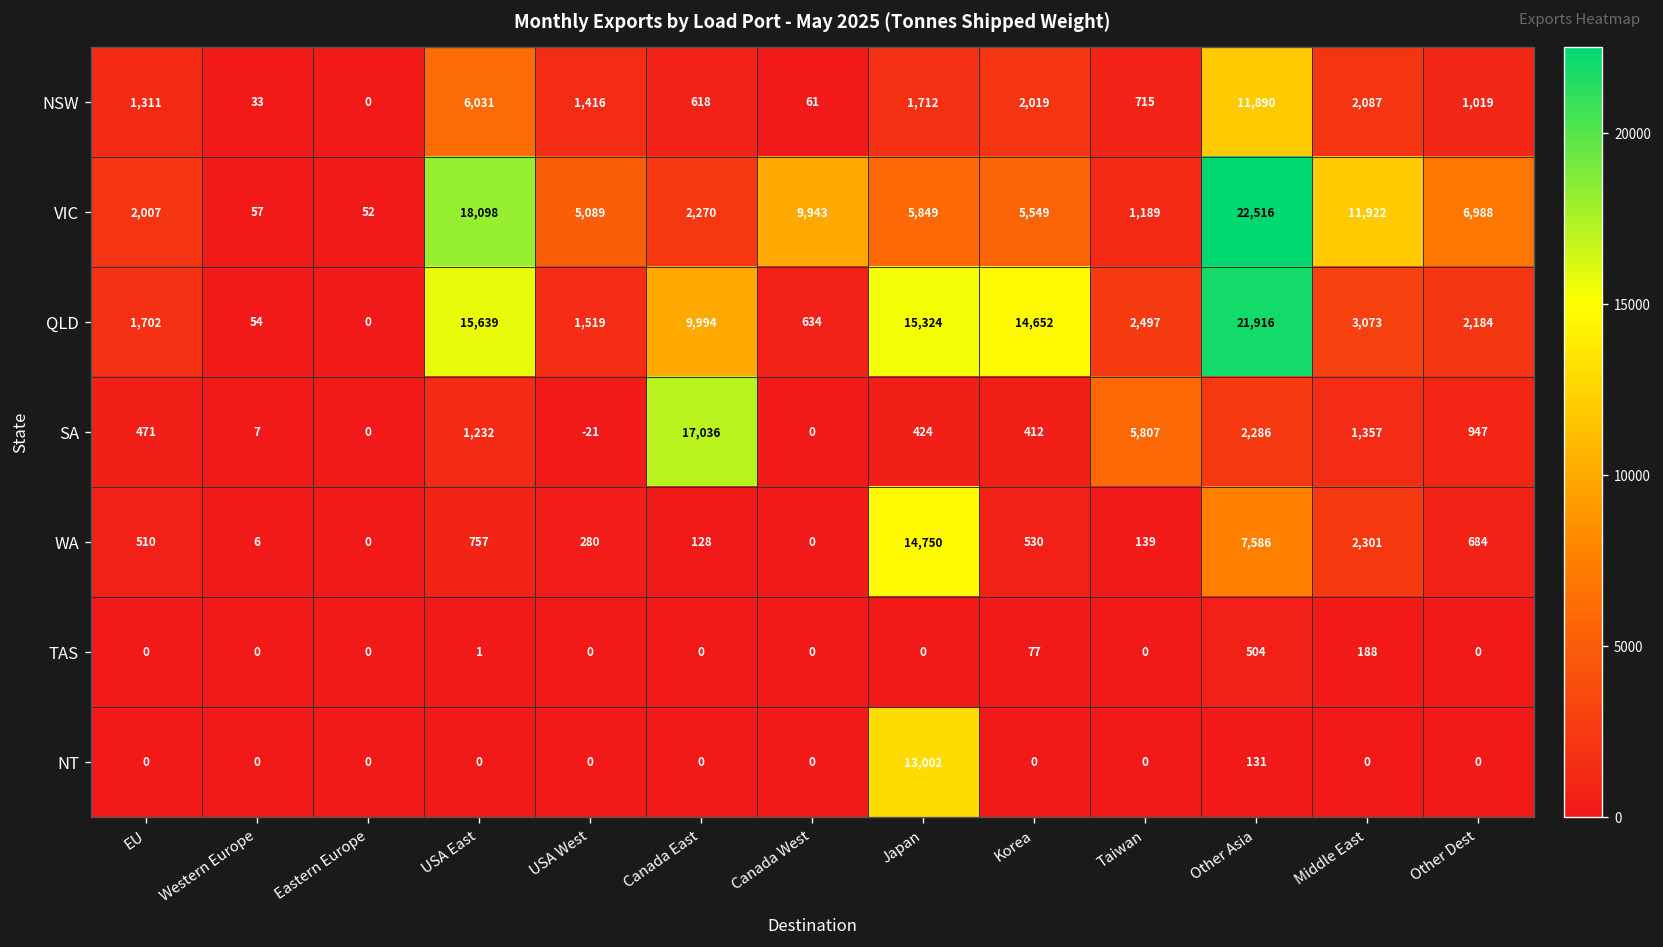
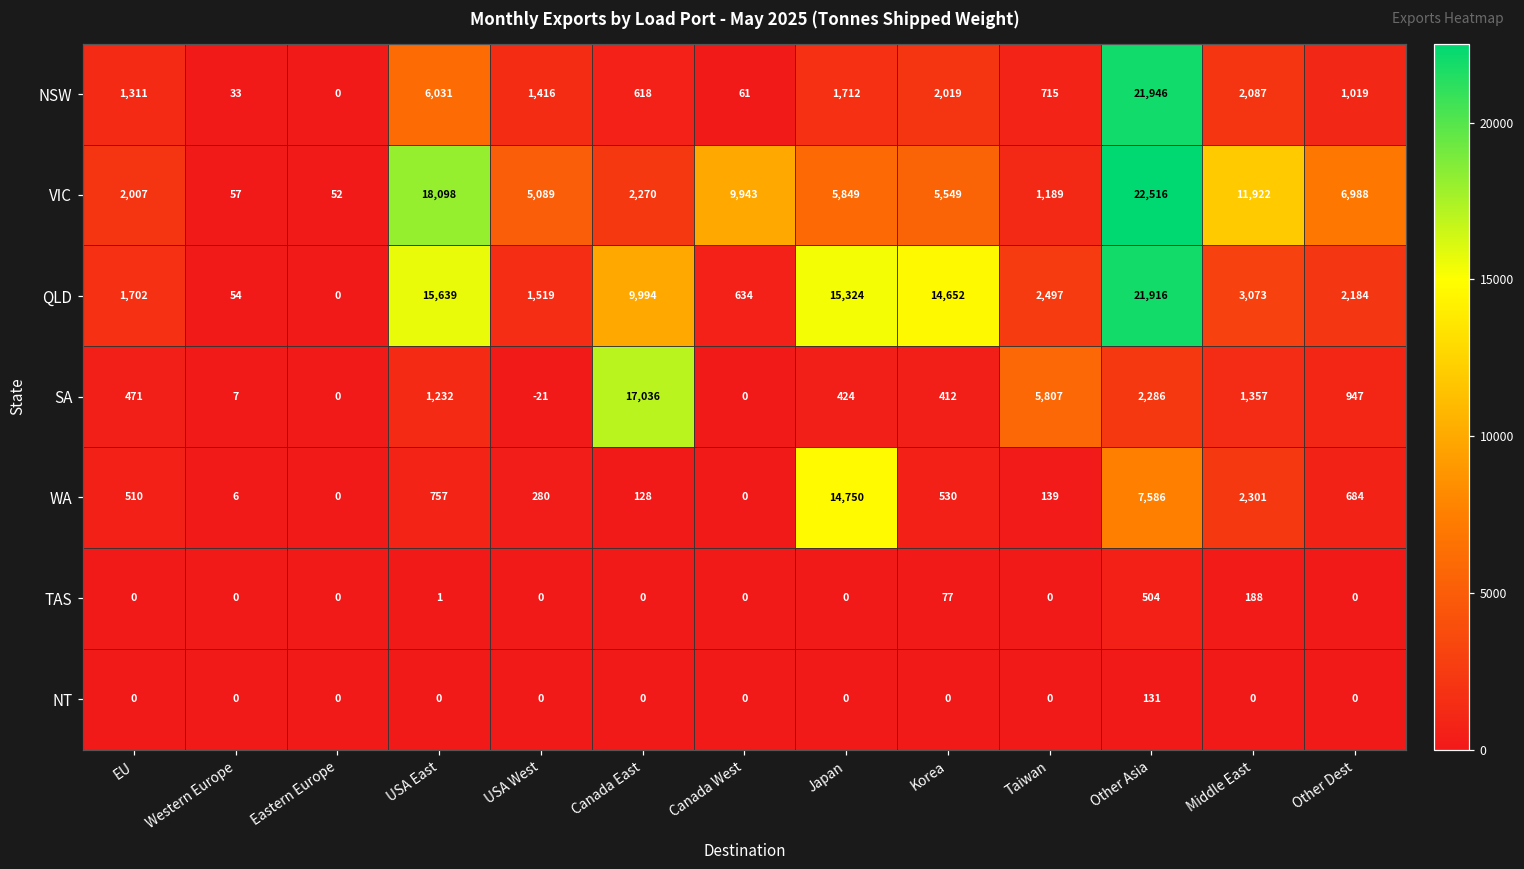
NSW, Other Asia: 11,890 -> 21,946
NT, Japan: 13,002 -> 0
